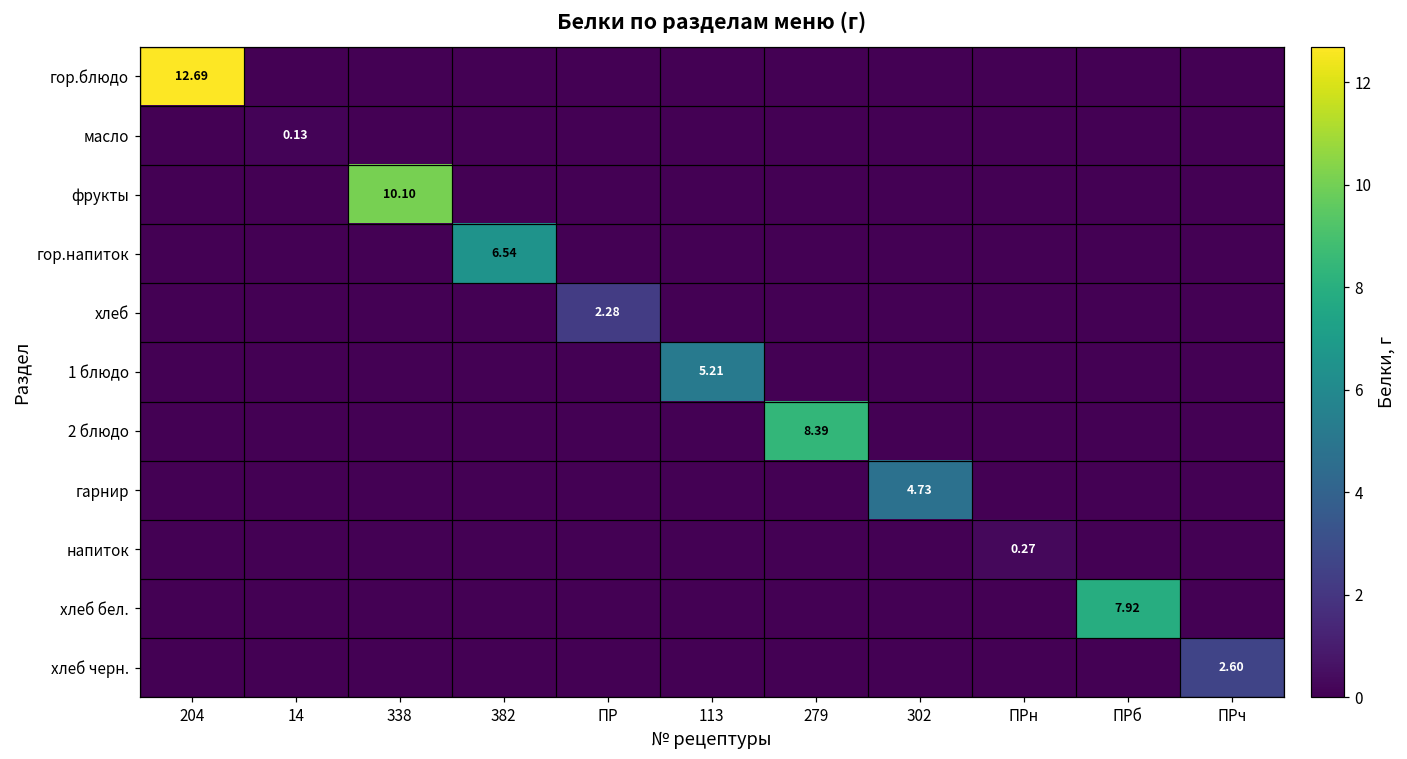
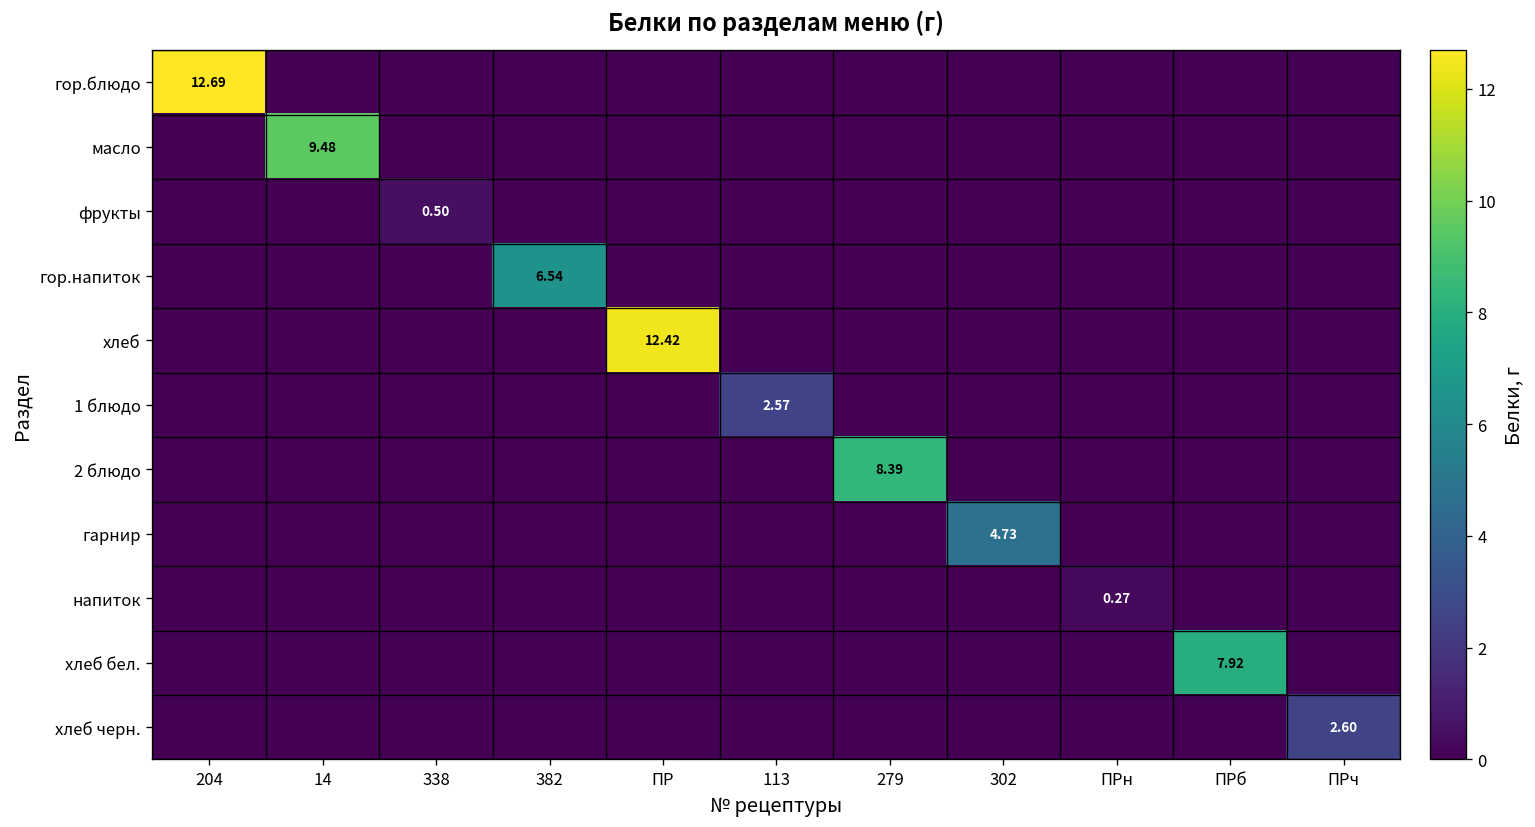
масло, 14: 0.13 -> 9.48
фрукты, 338: 10.10 -> 0.50
хлеб, ПР: 2.28 -> 12.42
1 блюдо, 113: 5.21 -> 2.57
